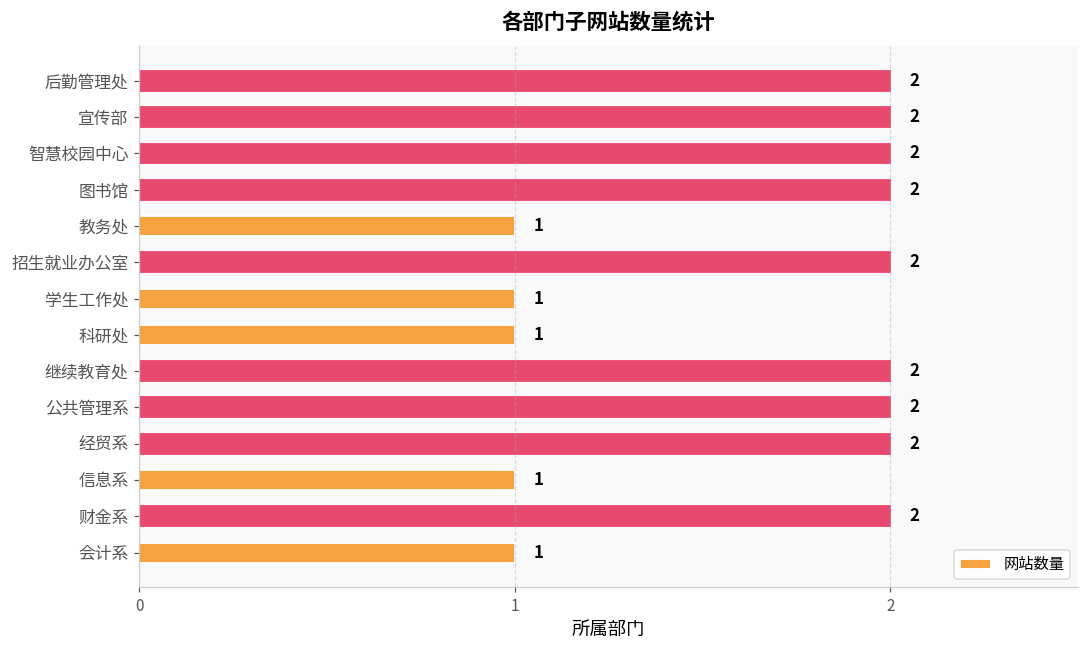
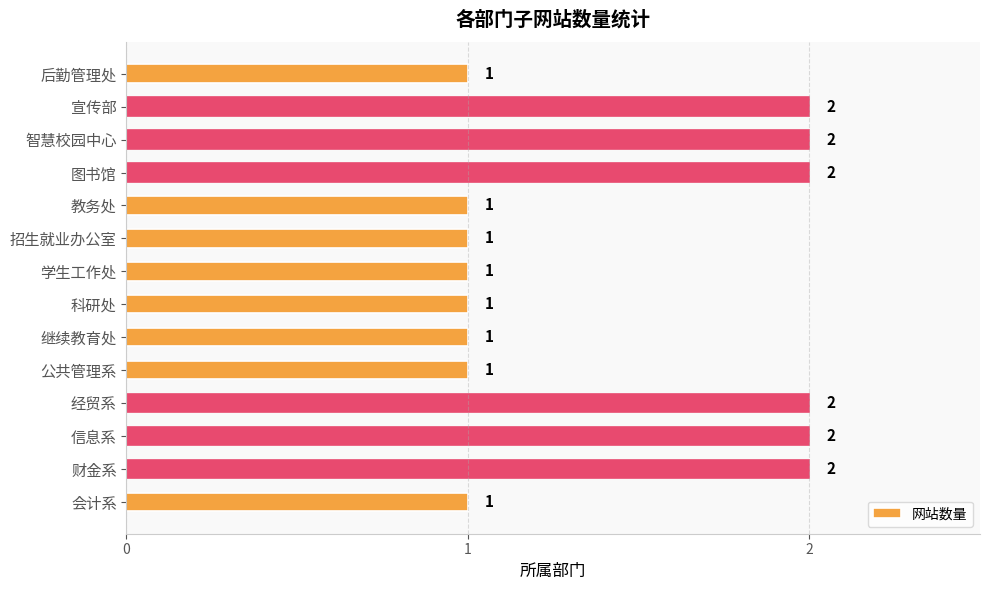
后勤管理处: 2 -> 1
招生就业办公室: 2 -> 1
继续教育处: 2 -> 1
公共管理系: 2 -> 1
信息系: 1 -> 2
